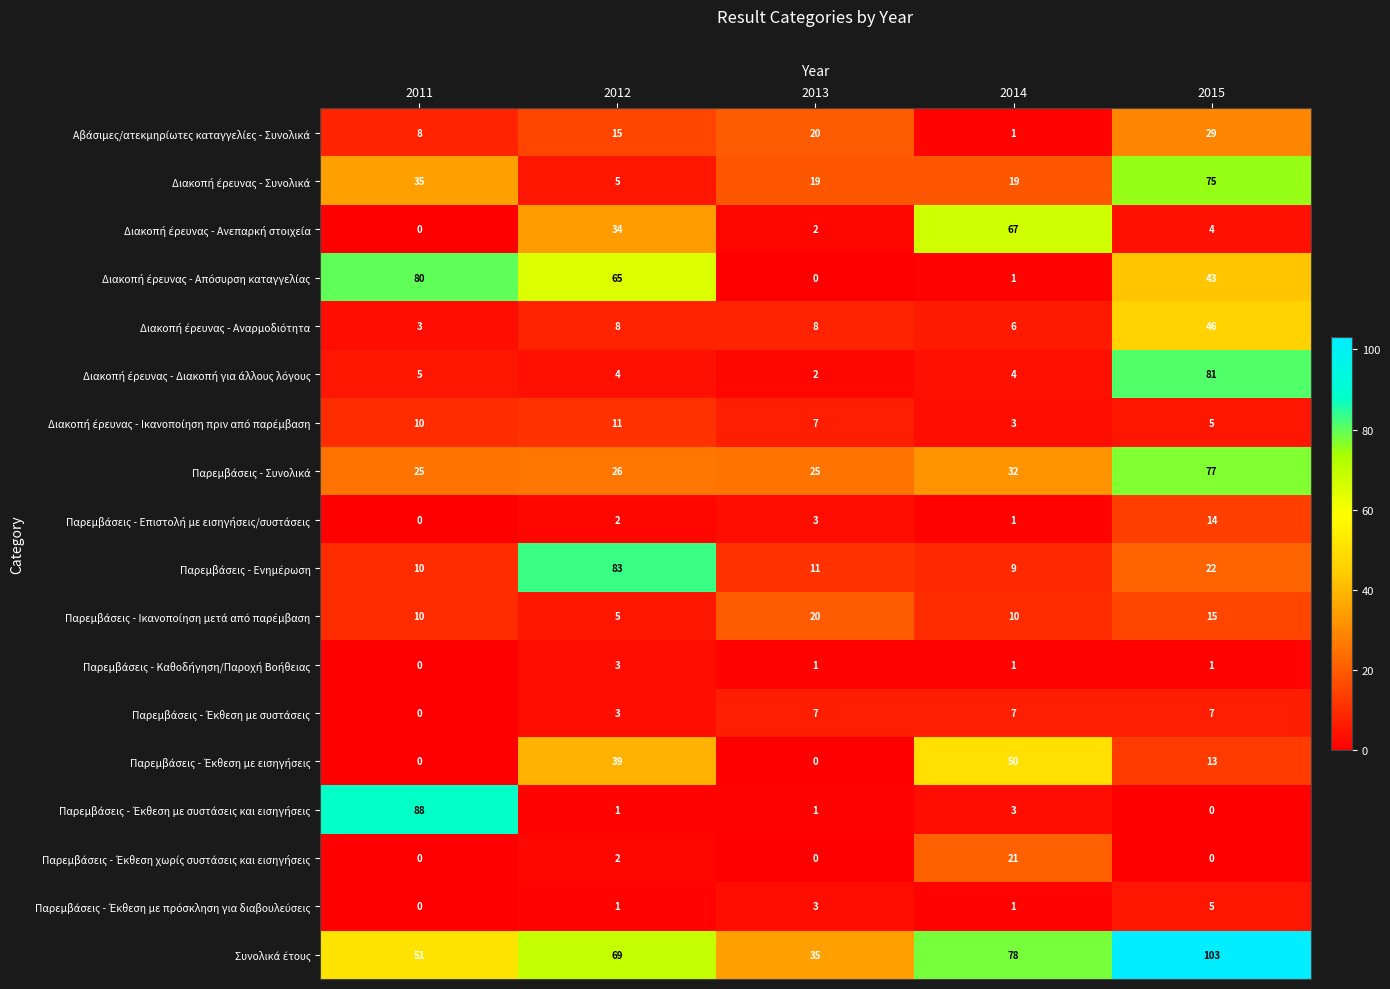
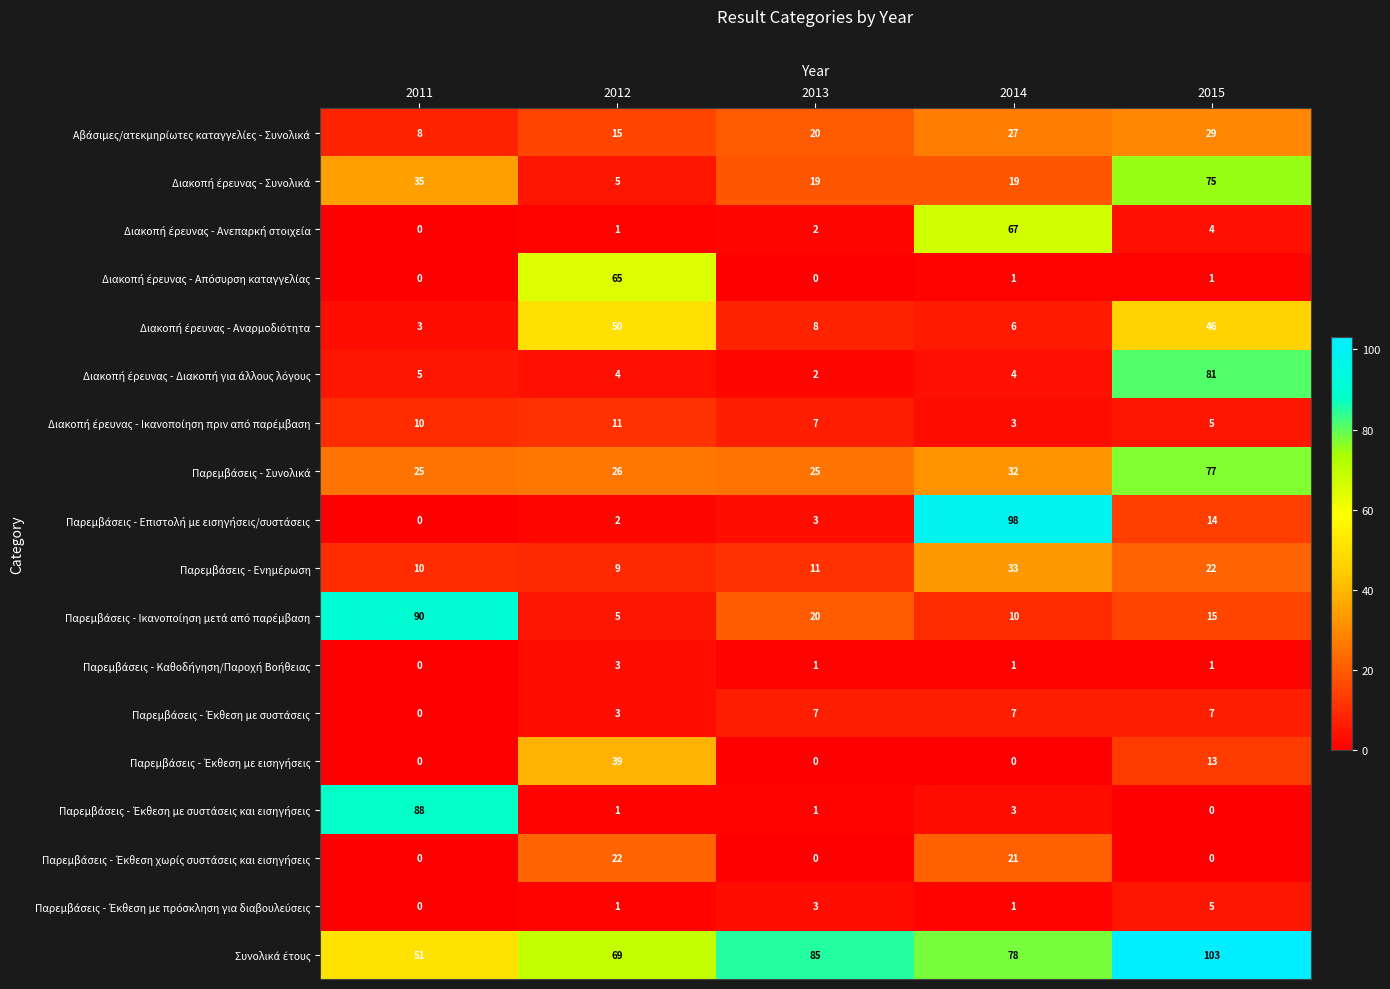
Αβάσιμες/ατεκμηρίωτες καταγγελίες - Συνολικά, 2014: 1 -> 27
Διακοπή έρευνας - Ανεπαρκή στοιχεία, 2012: 34 -> 1
Διακοπή έρευνας - Απόσυρση καταγγελίας, 2011: 80 -> 0
Διακοπή έρευνας - Απόσυρση καταγγελίας, 2015: 43 -> 1
Διακοπή έρευνας - Αναρμοδιότητα, 2012: 8 -> 50
Παρεμβάσεις - Επιστολή με εισηγήσεις/συστάσεις, 2014: 1 -> 98
Παρεμβάσεις - Ενημέρωση, 2012: 83 -> 9
Παρεμβάσεις - Ενημέρωση, 2014: 9 -> 33
Παρεμβάσεις - Ικανοποίηση μετά από παρέμβαση, 2011: 10 -> 90
Παρεμβάσεις - Έκθεση με εισηγήσεις, 2014: 50 -> 0
Παρεμβάσεις - Έκθεση χωρίς συστάσεις και εισηγήσεις, 2012: 2 -> 22
Συνολικά έτους, 2013: 35 -> 85
